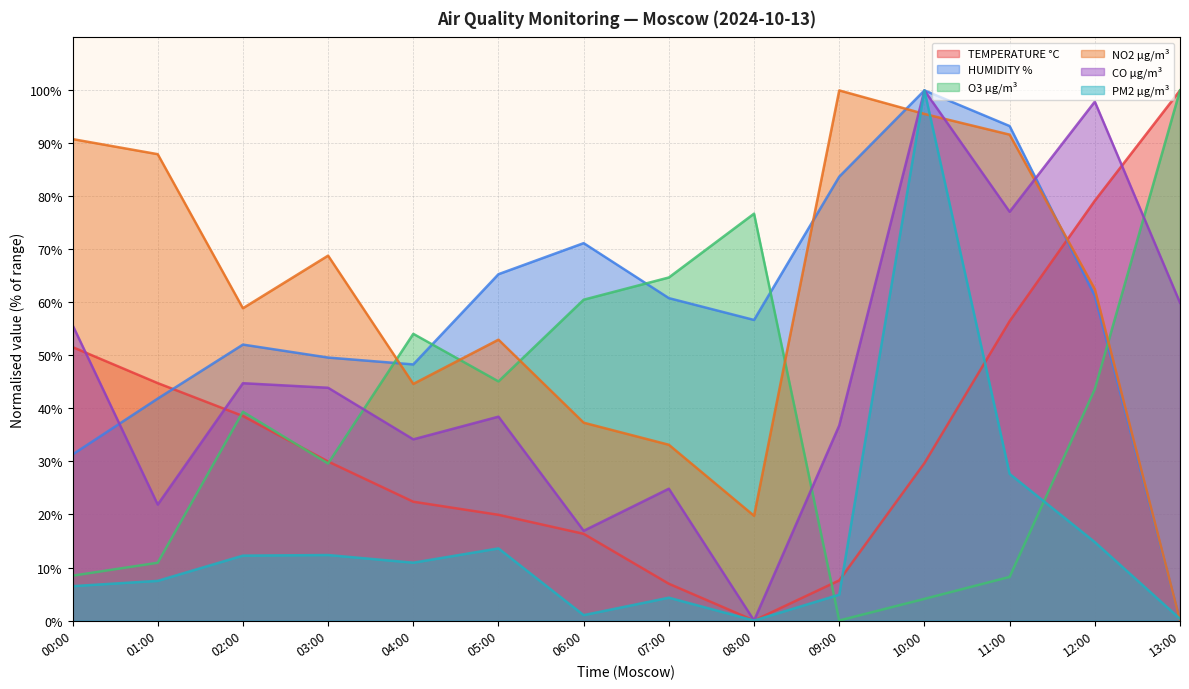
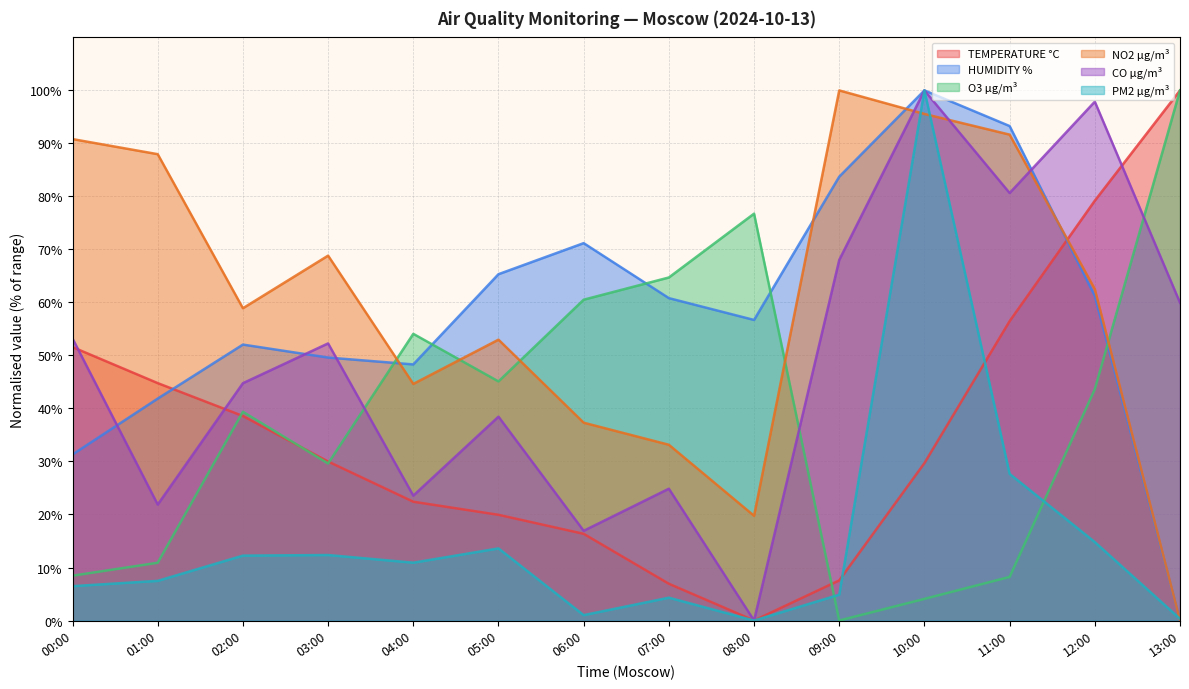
CO µg/m³, 00:00: 56% -> 53%
CO µg/m³, 03:00: 44% -> 52%
CO µg/m³, 04:00: 34% -> 24%
CO µg/m³, 09:00: 37% -> 68%
CO µg/m³, 11:00: 77% -> 81%
